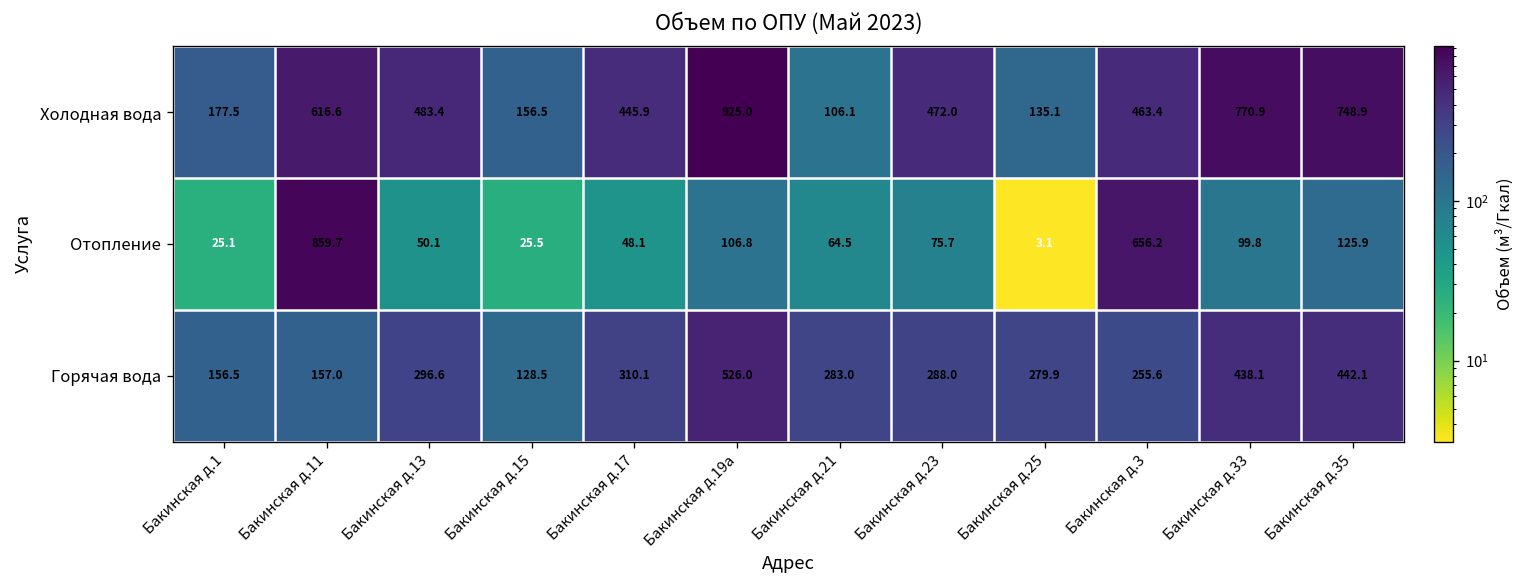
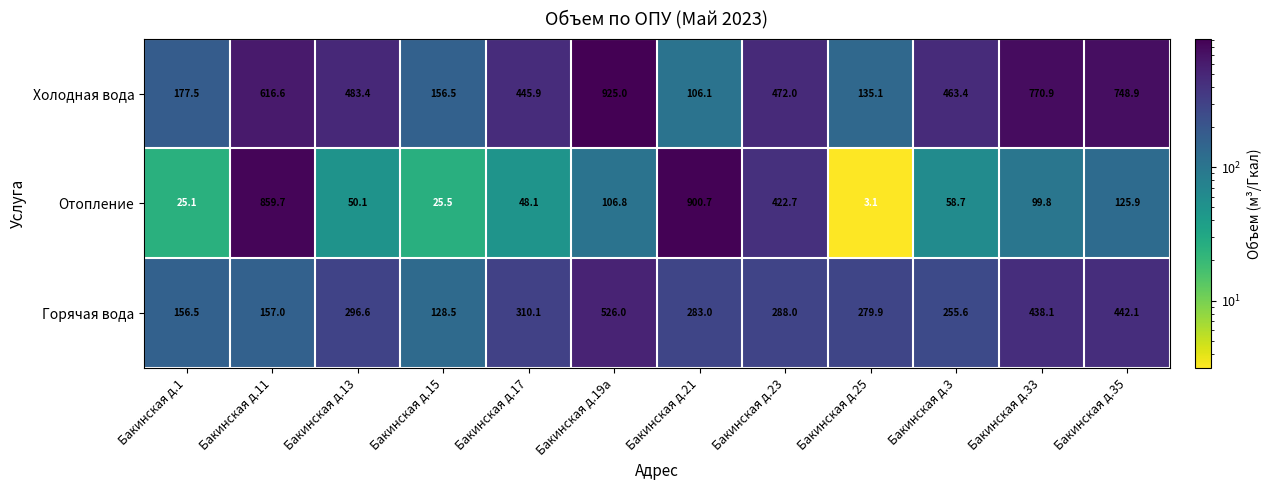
Отопление, Бакинская д.21: 64.5 -> 900.7
Отопление, Бакинская д.23: 75.7 -> 422.7
Отопление, Бакинская д.3: 656.2 -> 58.7
